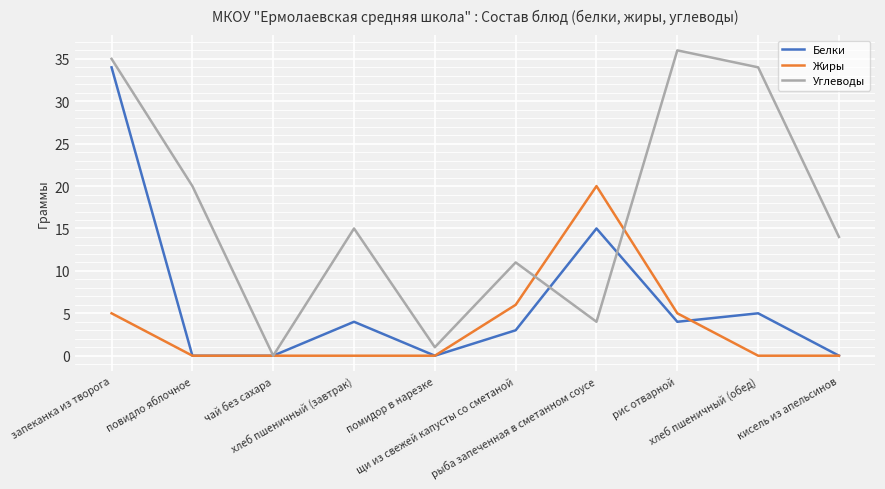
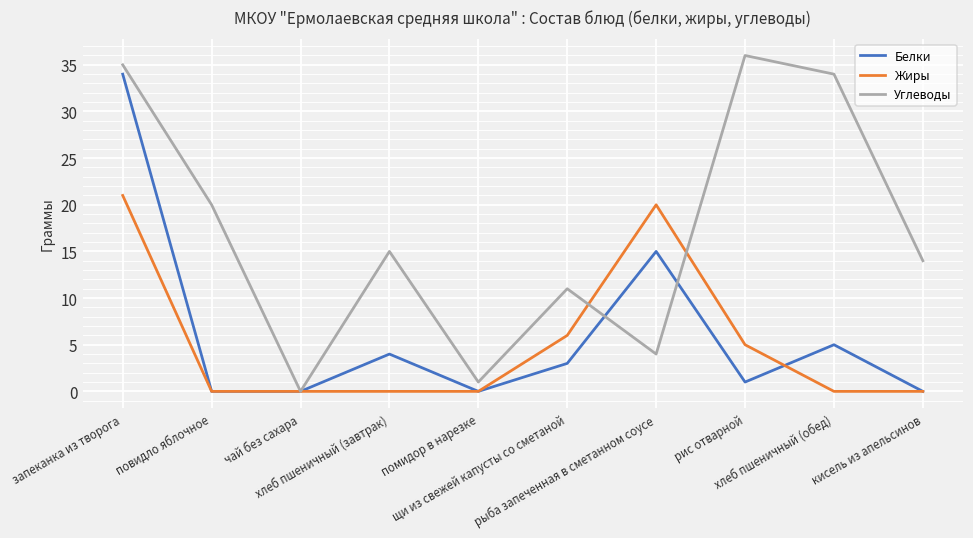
Жиры, запеканка из творога: 5 -> 21
Белки, рис отварной: 4 -> 1
